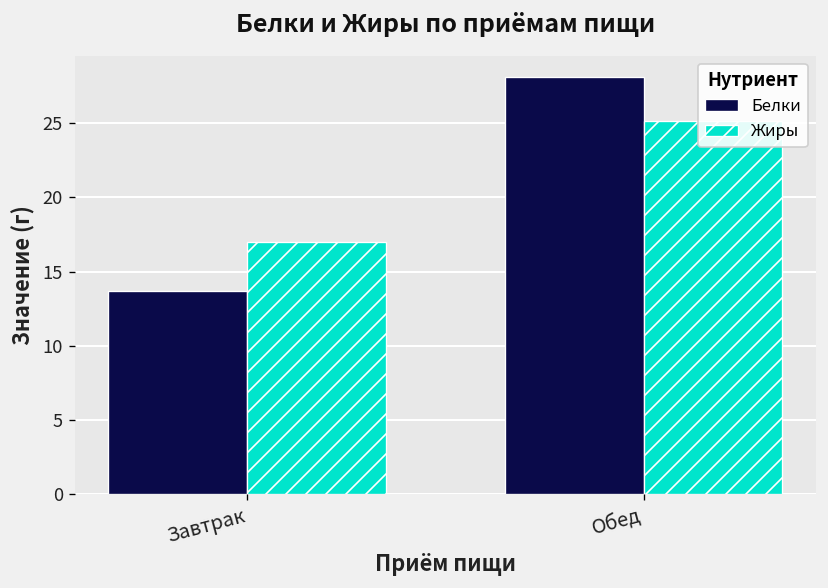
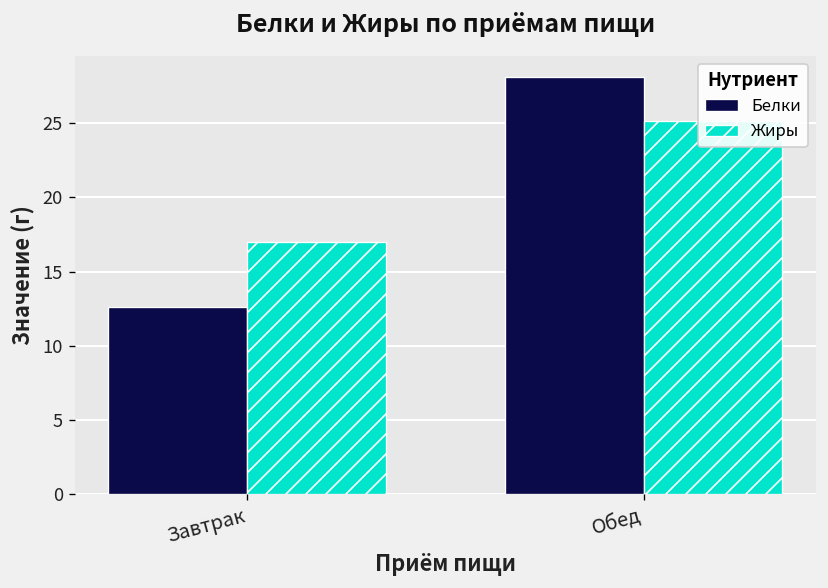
Белки, Завтрак: 13.7 -> 12.6
